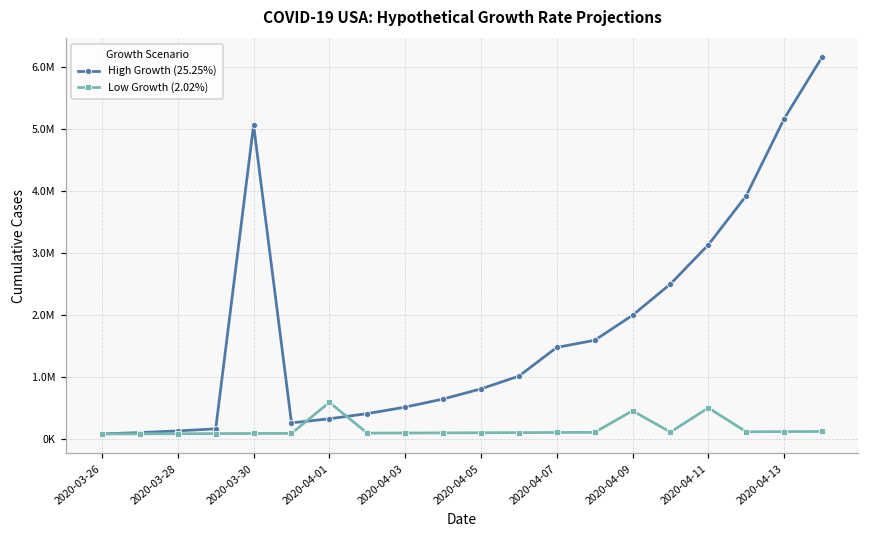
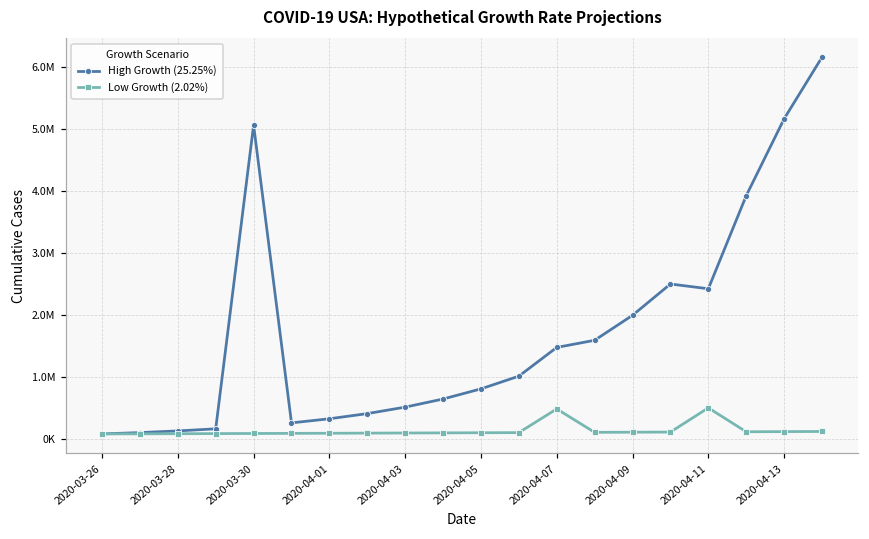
Low Growth (2.02%), 2020-04-01: 600000 -> 100000
Low Growth (2.02%), 2020-04-07: 100000 -> 500000
Low Growth (2.02%), 2020-04-09: 500000 -> 100000
High Growth (25.25%), 2020-04-11: 3100000 -> 2400000
